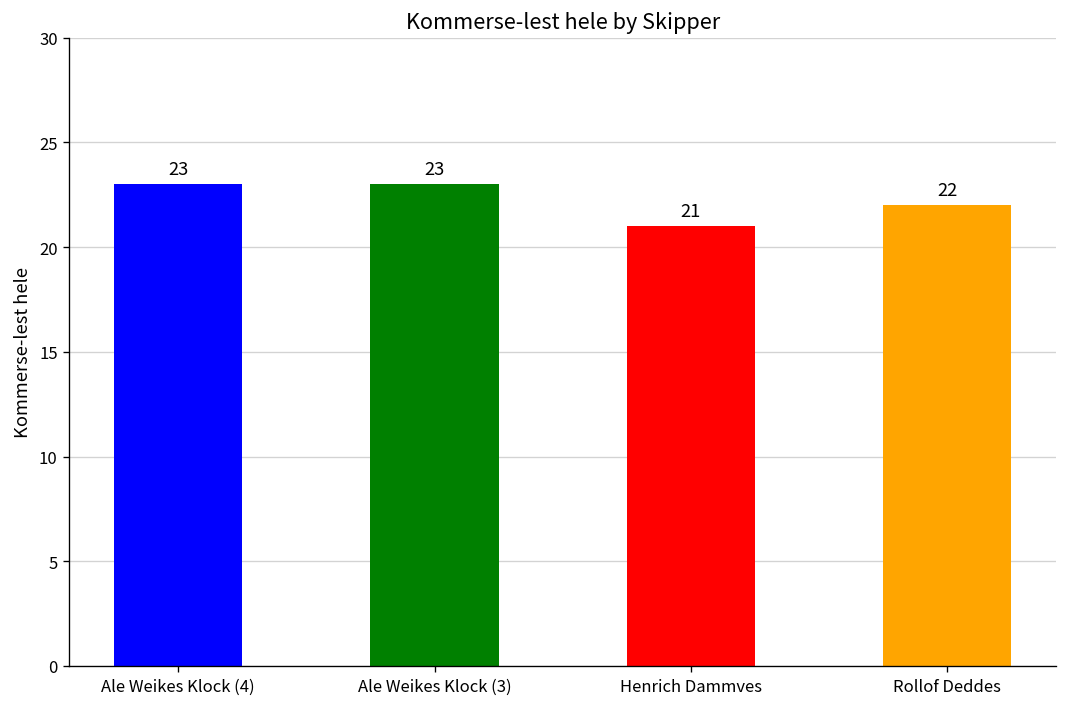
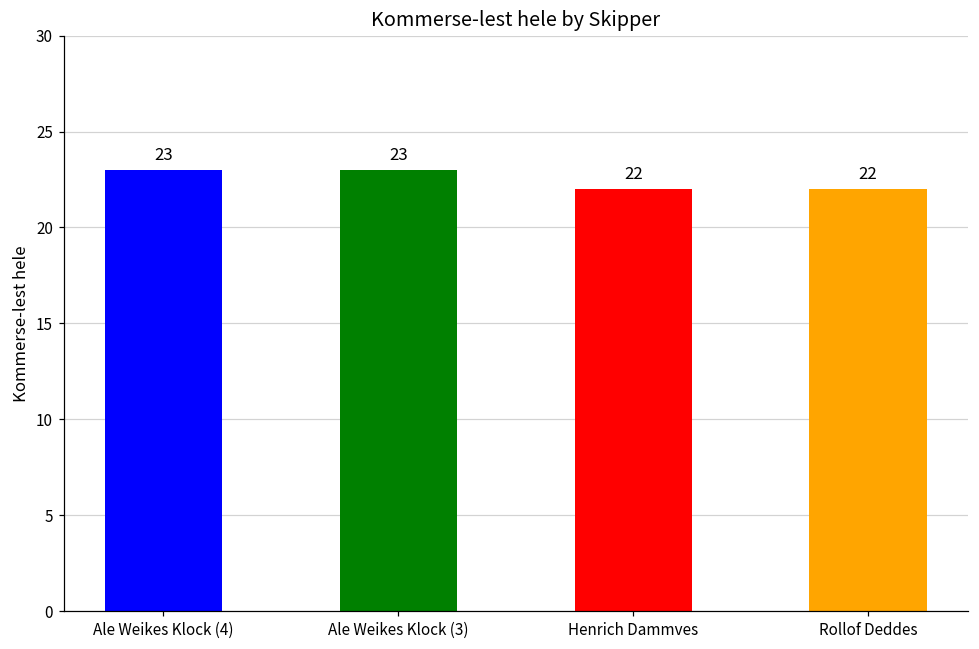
Henrich Dammves: 21 -> 22
